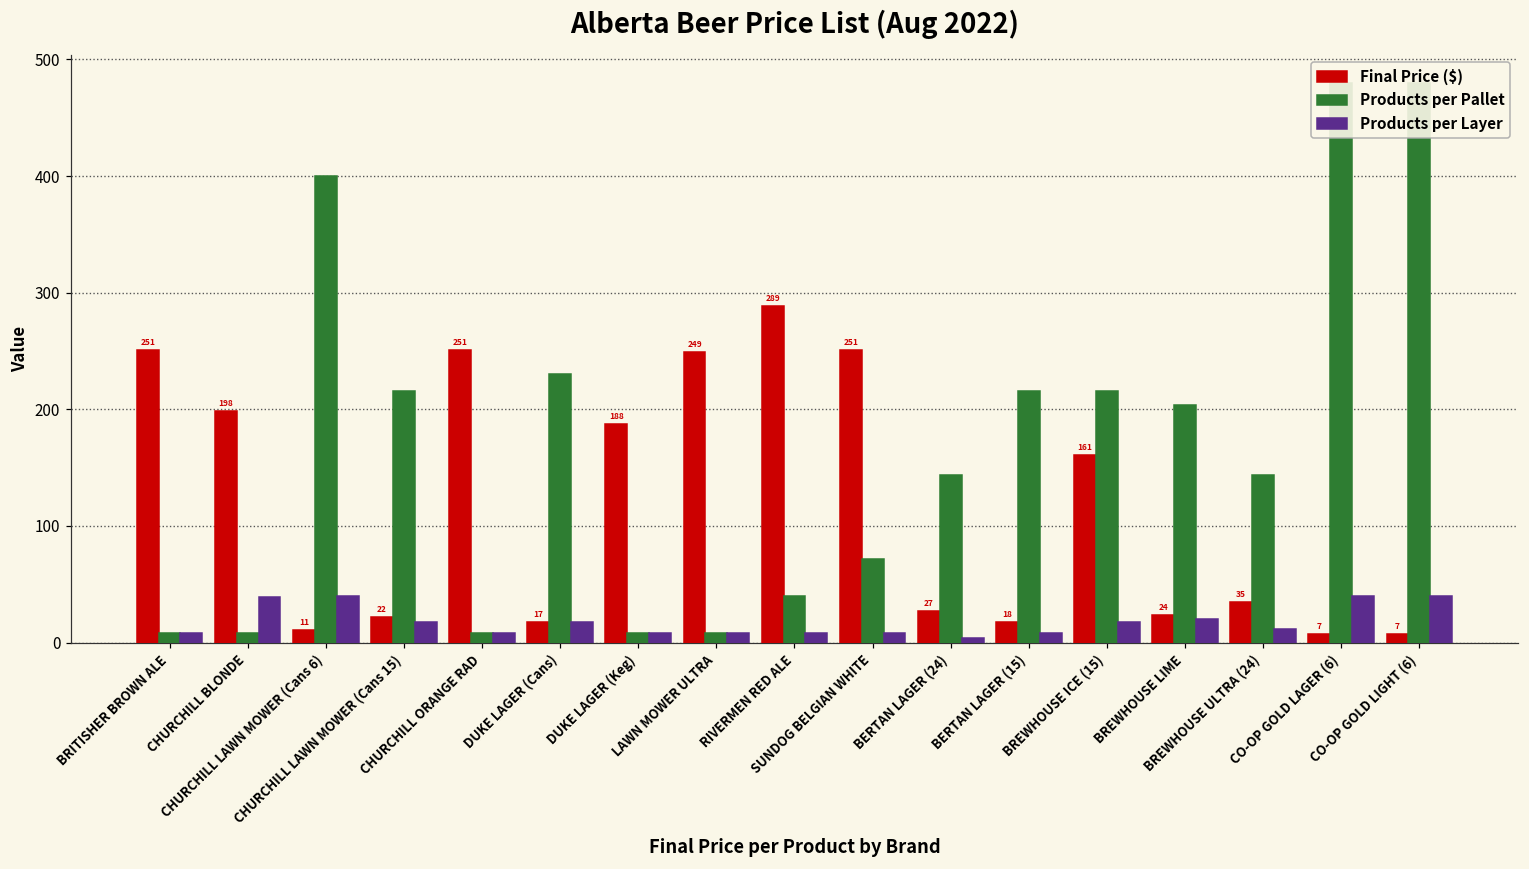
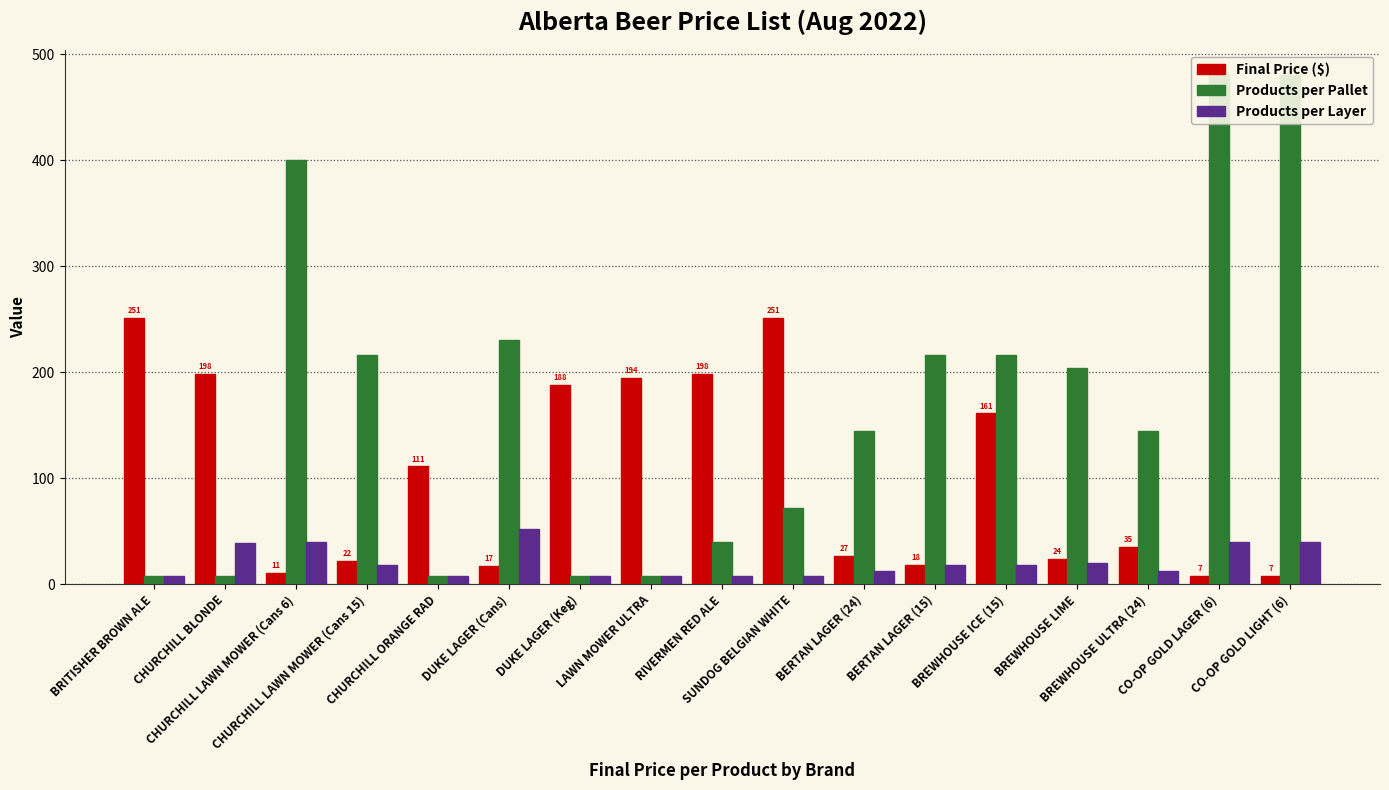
Final Price ($), CHURCHILL ORANGE RAD: 251 -> 111
Products per Layer, DUKE LAGER (Cans): 18 -> 52
Final Price ($), LAWN MOWER ULTRA: 249 -> 194
Final Price ($), RIVERMEN RED ALE: 289 -> 198
Products per Layer, BERTAN LAGER (24): 4 -> 12
Products per Layer, BERTAN LAGER (15): 8 -> 18
